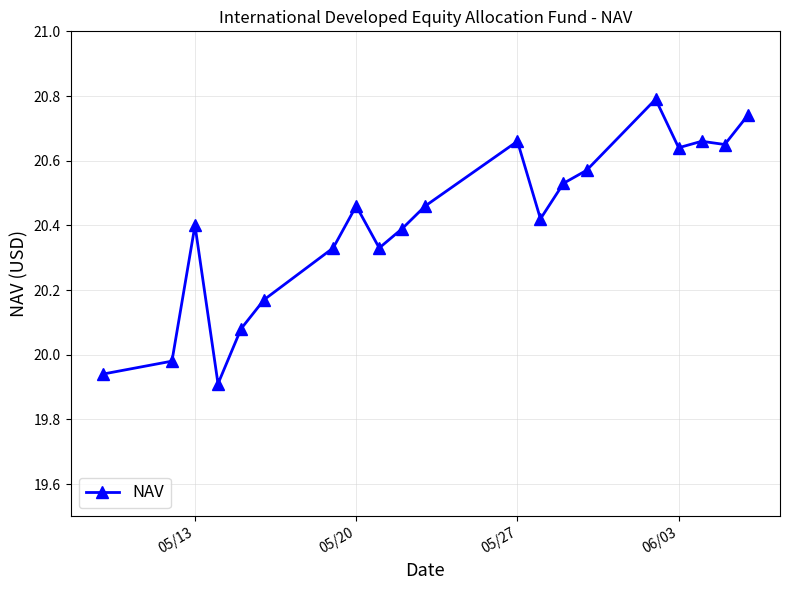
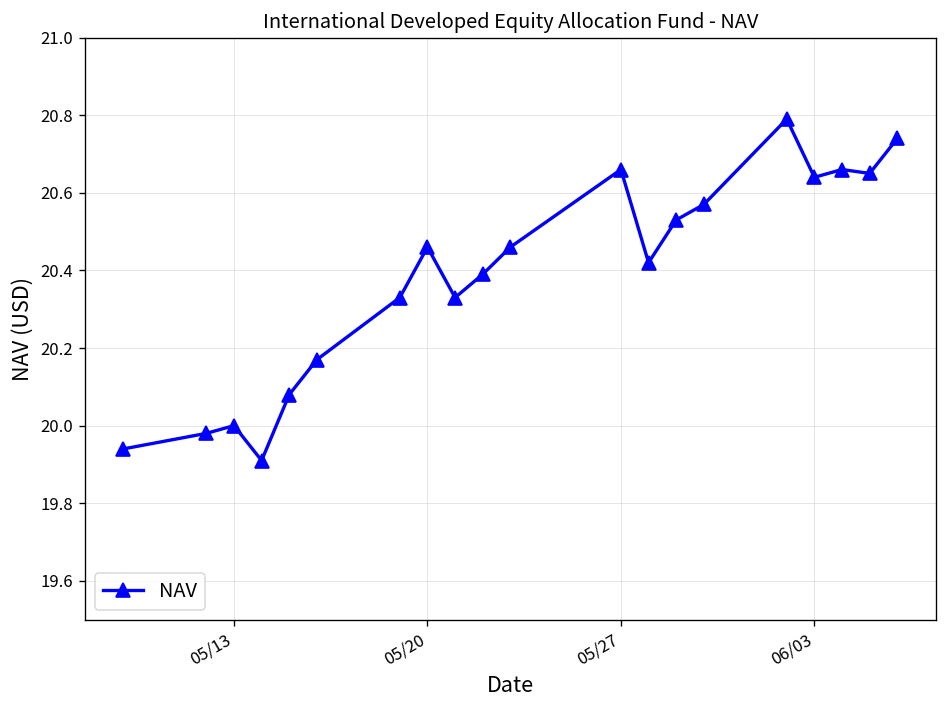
05/13: 20.4 -> 20.0
